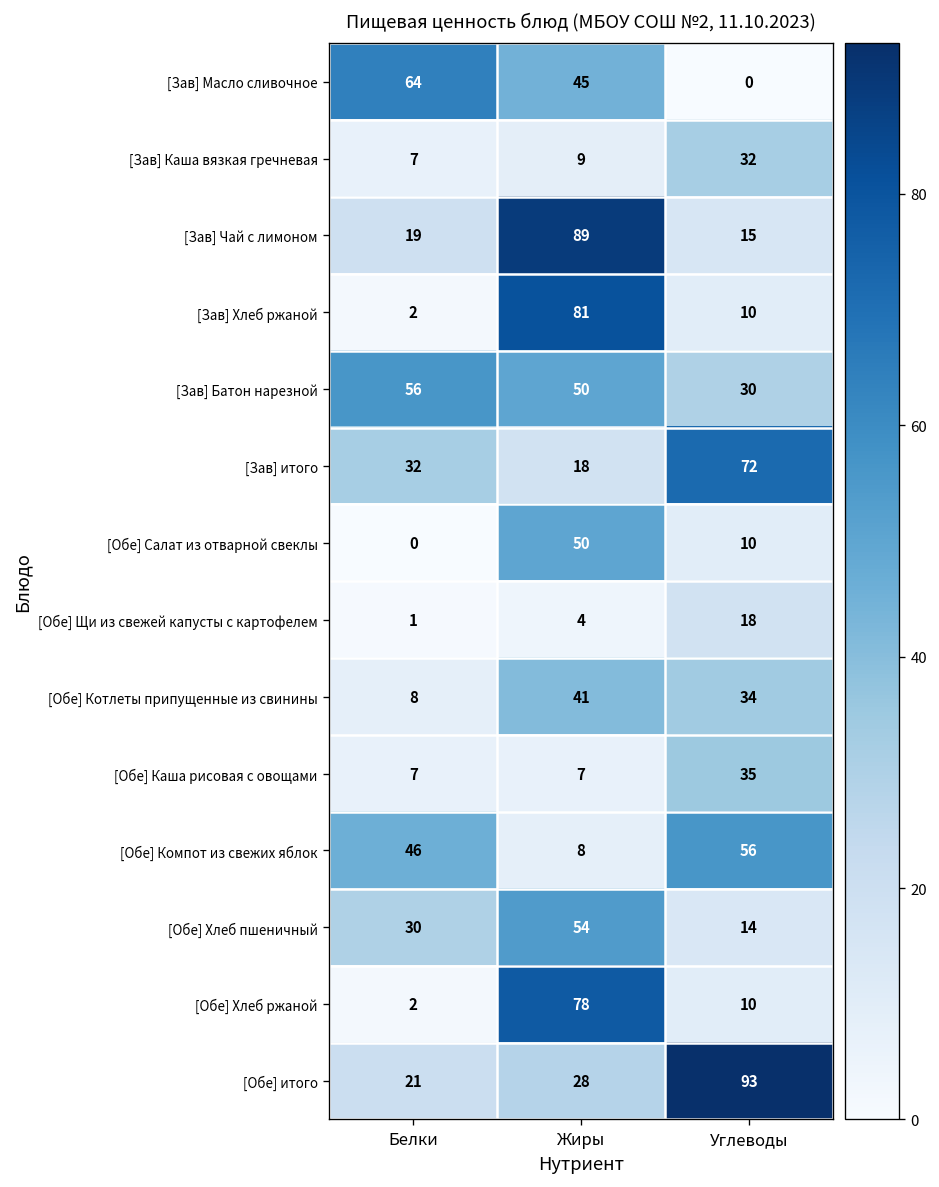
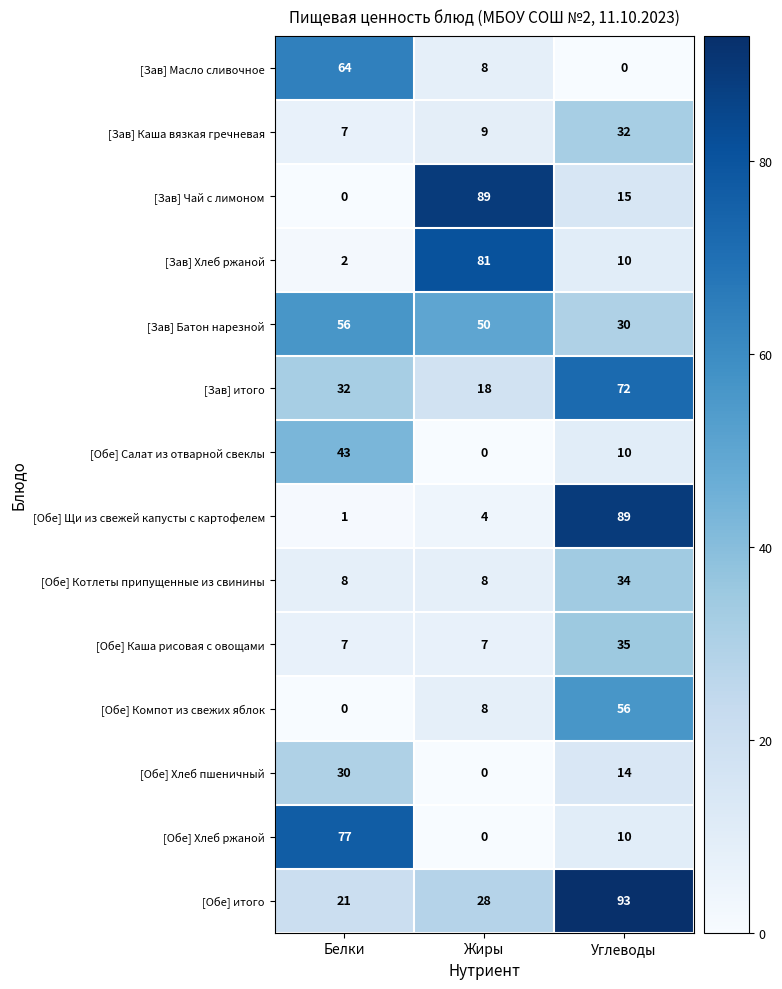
[Зав] Масло сливочное, Жиры: 45 -> 8
[Зав] Чай с лимоном, Белки: 19 -> 0
[Обе] Салат из отварной свеклы, Белки: 0 -> 43
[Обе] Салат из отварной свеклы, Жиры: 50 -> 0
[Обе] Щи из свежей капусты с картофелем, Углеводы: 18 -> 89
[Обе] Котлеты припущенные из свинины, Жиры: 41 -> 8
[Обе] Компот из свежих яблок, Белки: 46 -> 0
[Обе] Хлеб пшеничный, Жиры: 54 -> 0
[Обе] Хлеб ржаной, Белки: 2 -> 77
[Обе] Хлеб ржаной, Жиры: 78 -> 0
